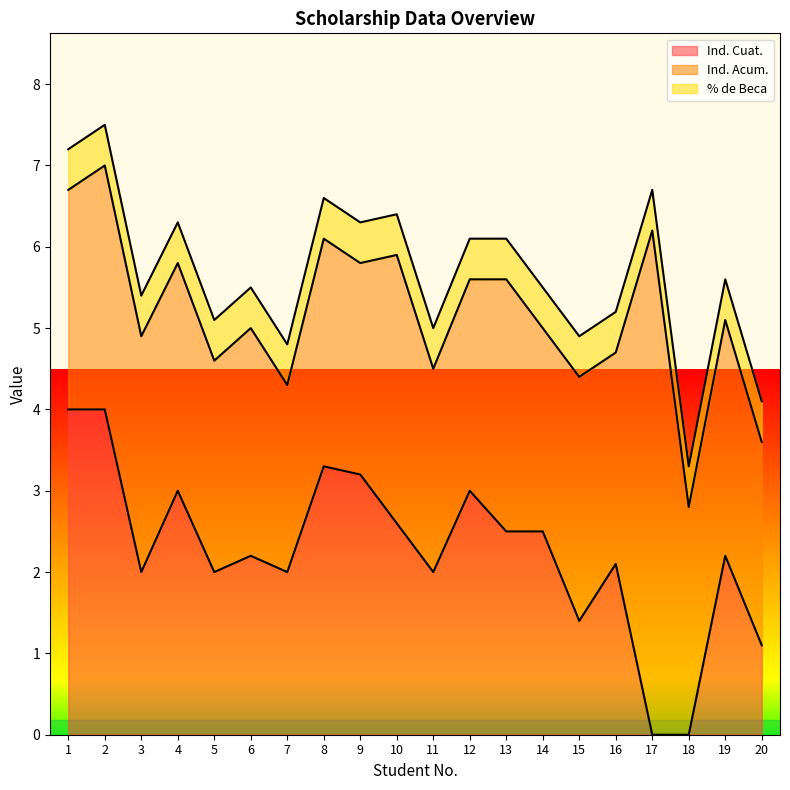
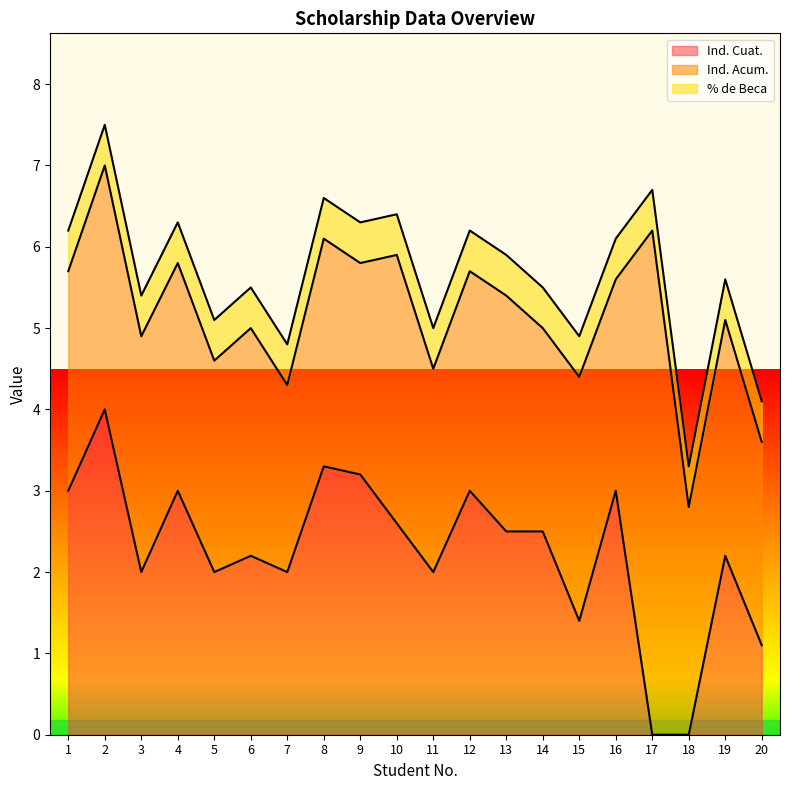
Ind. Cuat., 1: 4 -> 3
Ind. Acum., 12: 2.6 -> 2.7
Ind. Acum., 13: 3.1 -> 2.9
Ind. Cuat., 16: 2.1 -> 3.0
